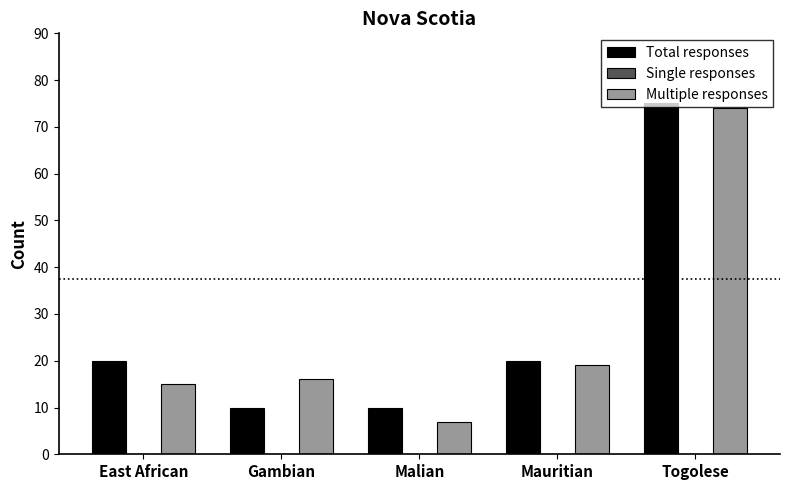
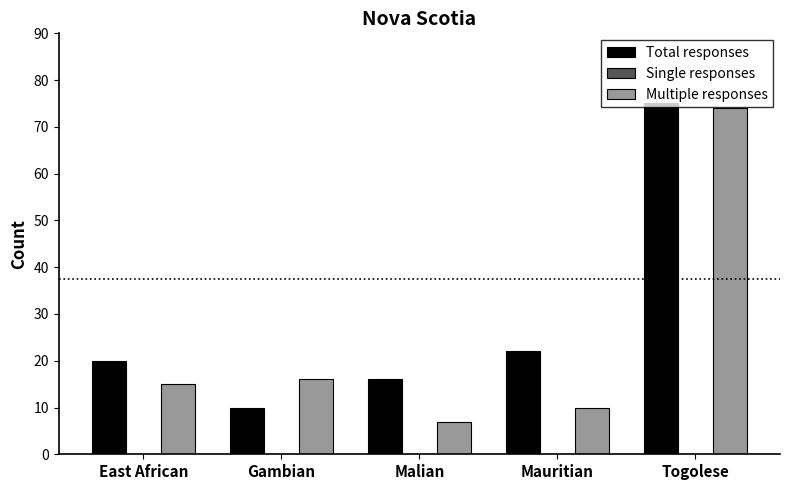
Total responses, Malian: 10 -> 16
Total responses, Mauritian: 20 -> 22
Multiple responses, Mauritian: 19 -> 10
